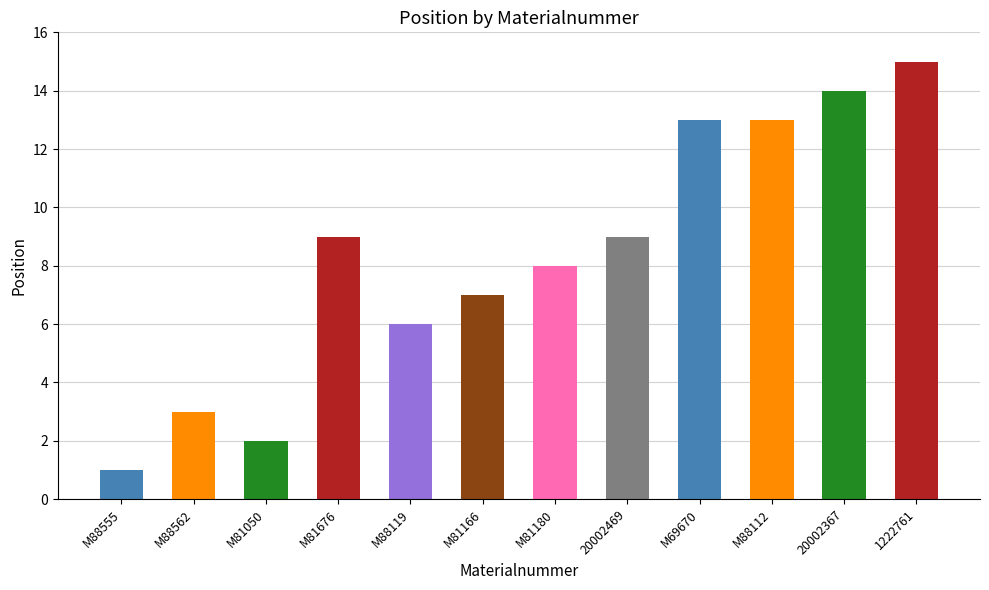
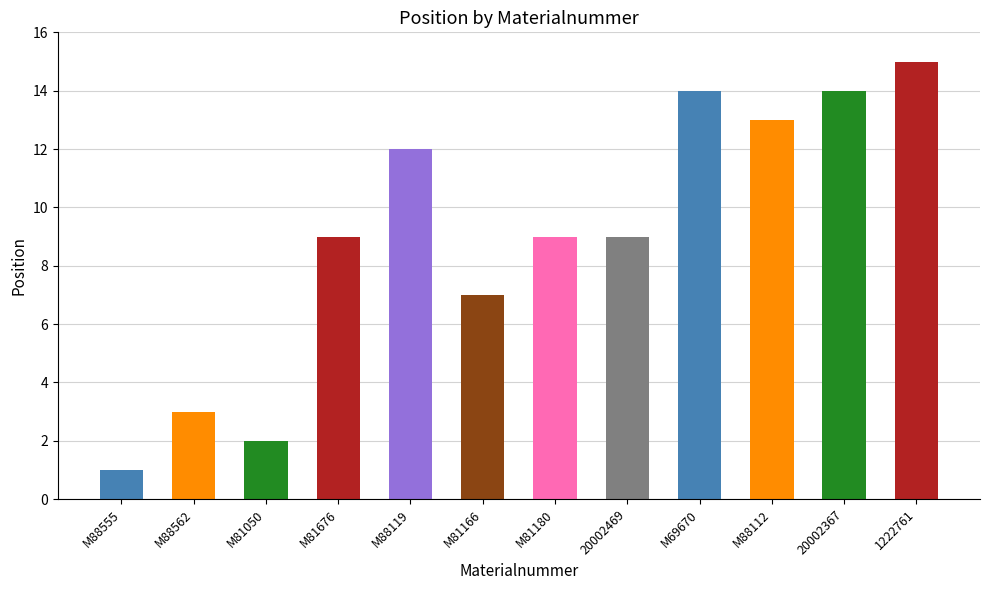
M88119: 6 -> 12
M81180: 8 -> 9
M69670: 13 -> 14
